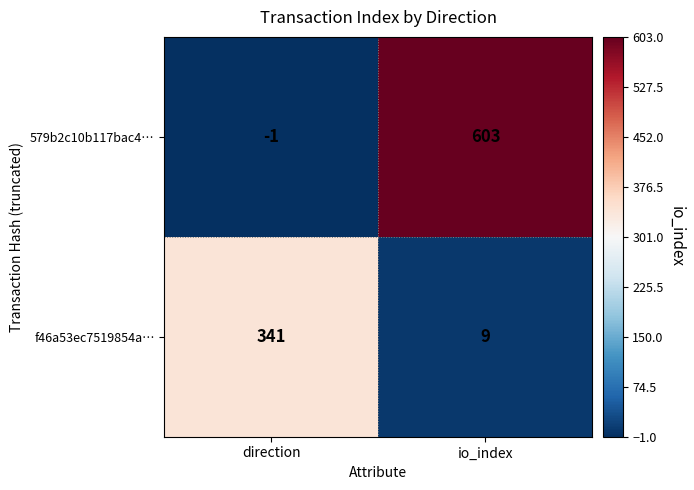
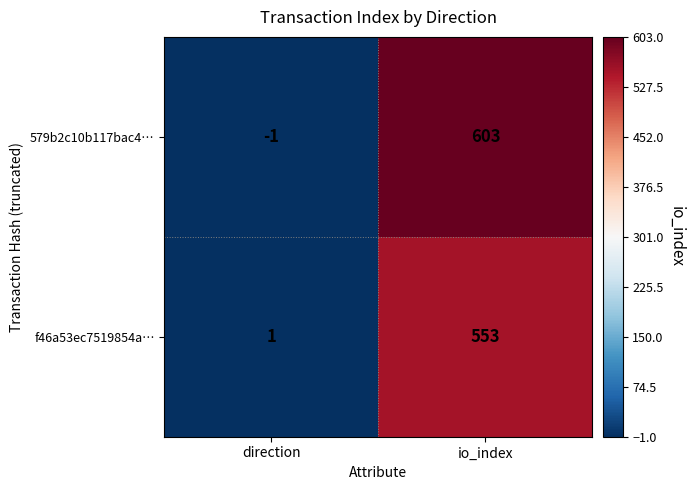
f46a53ec7519854a…, direction: 341 -> 1
f46a53ec7519854a…, io_index: 9 -> 553
